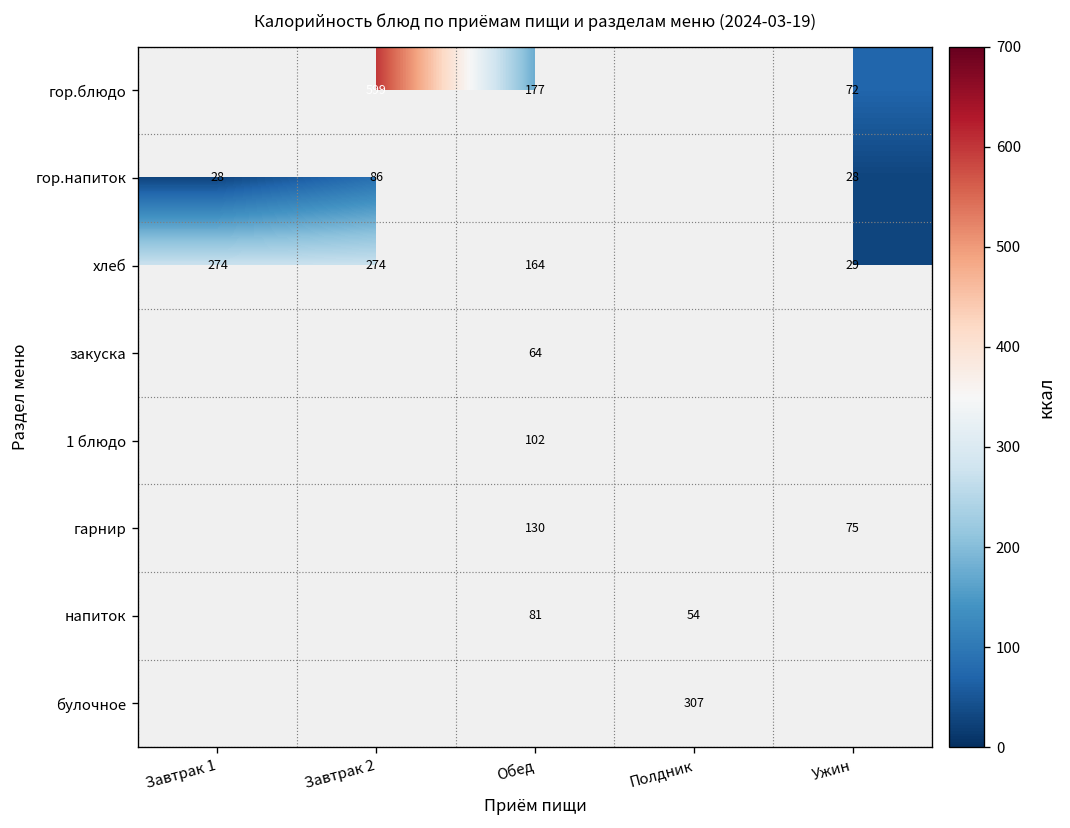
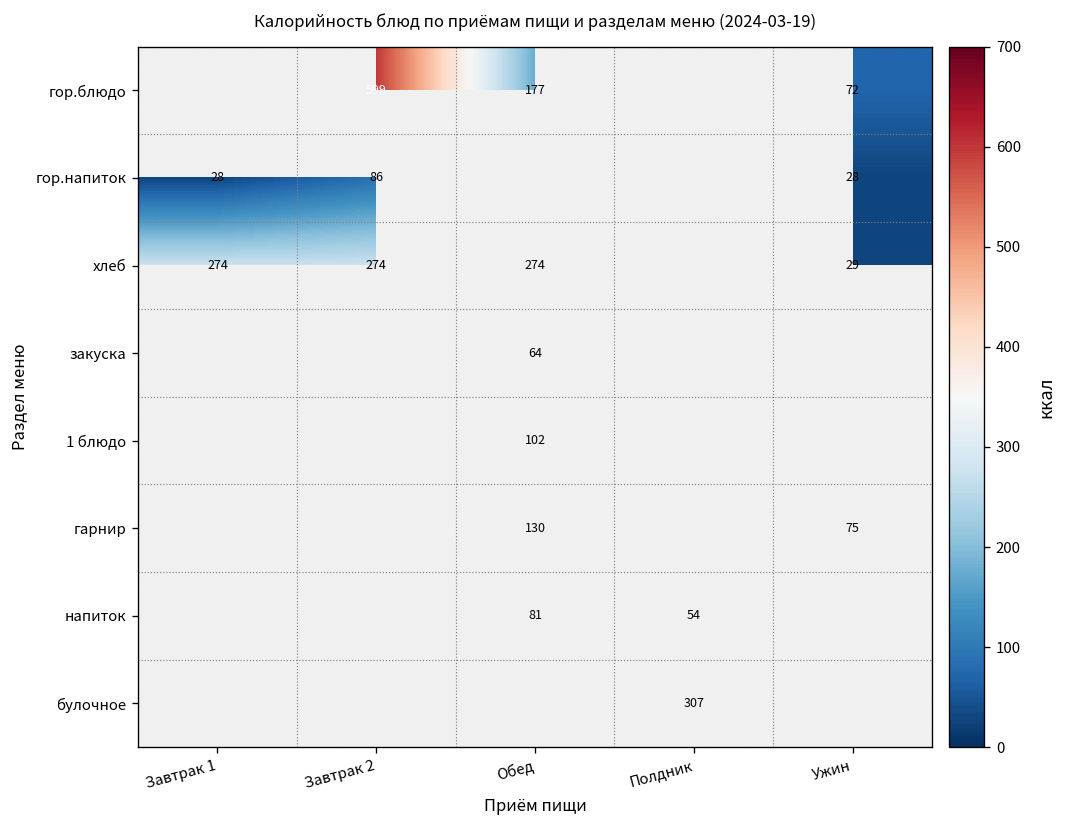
хлеб, Обед: 164 -> 274
